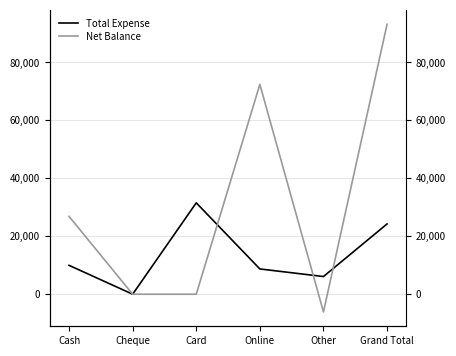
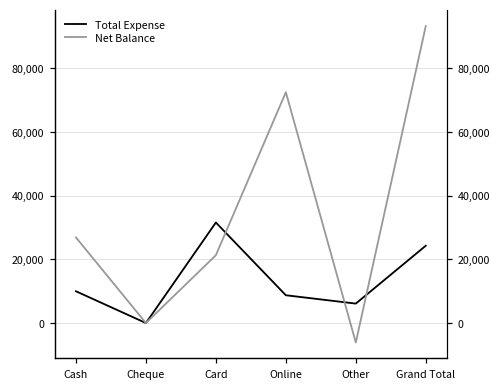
Net Balance, Card: 0 -> 21,000
